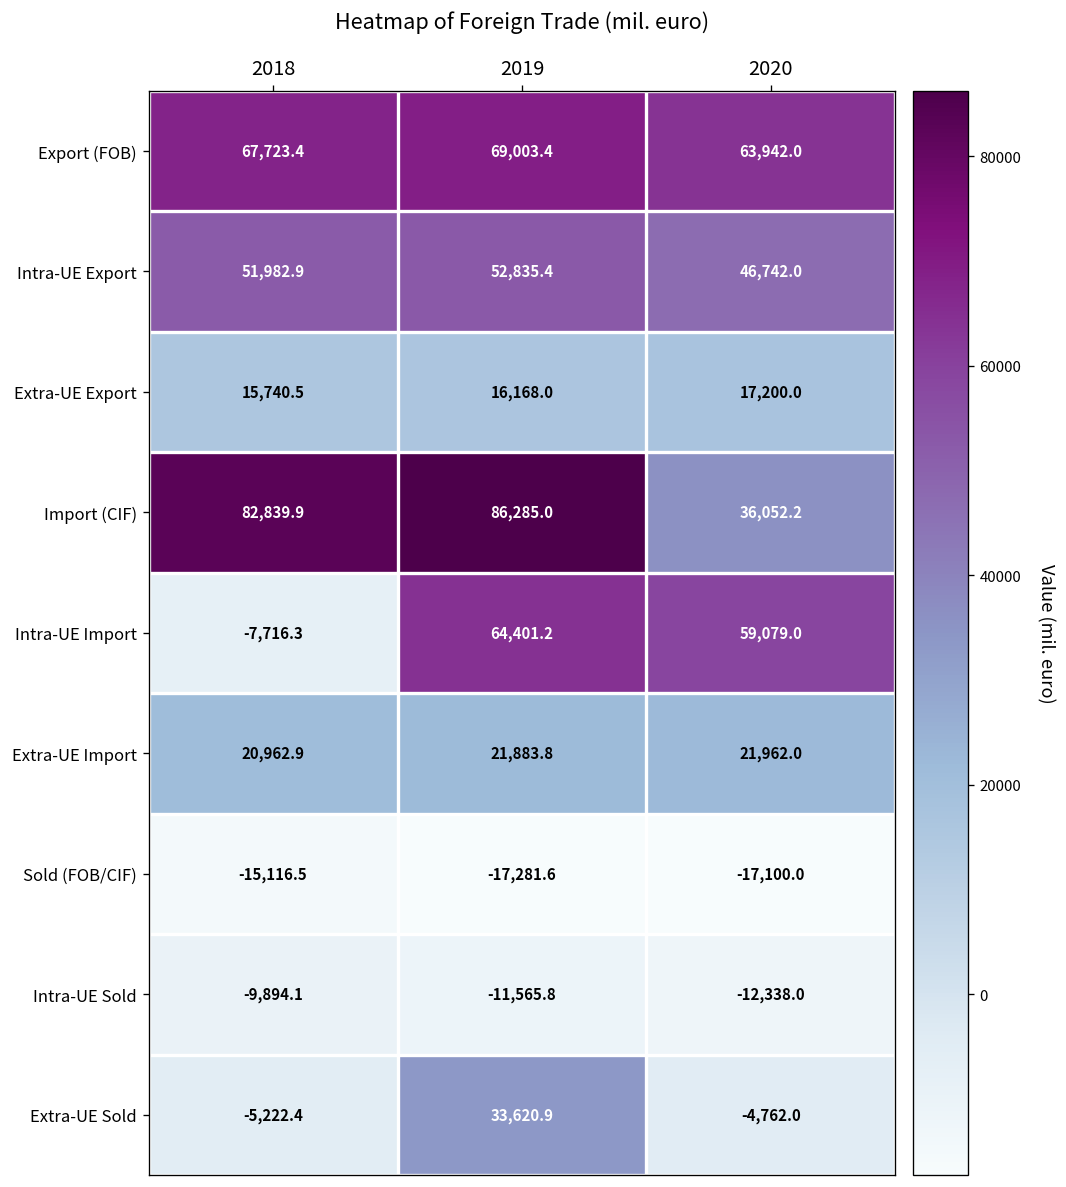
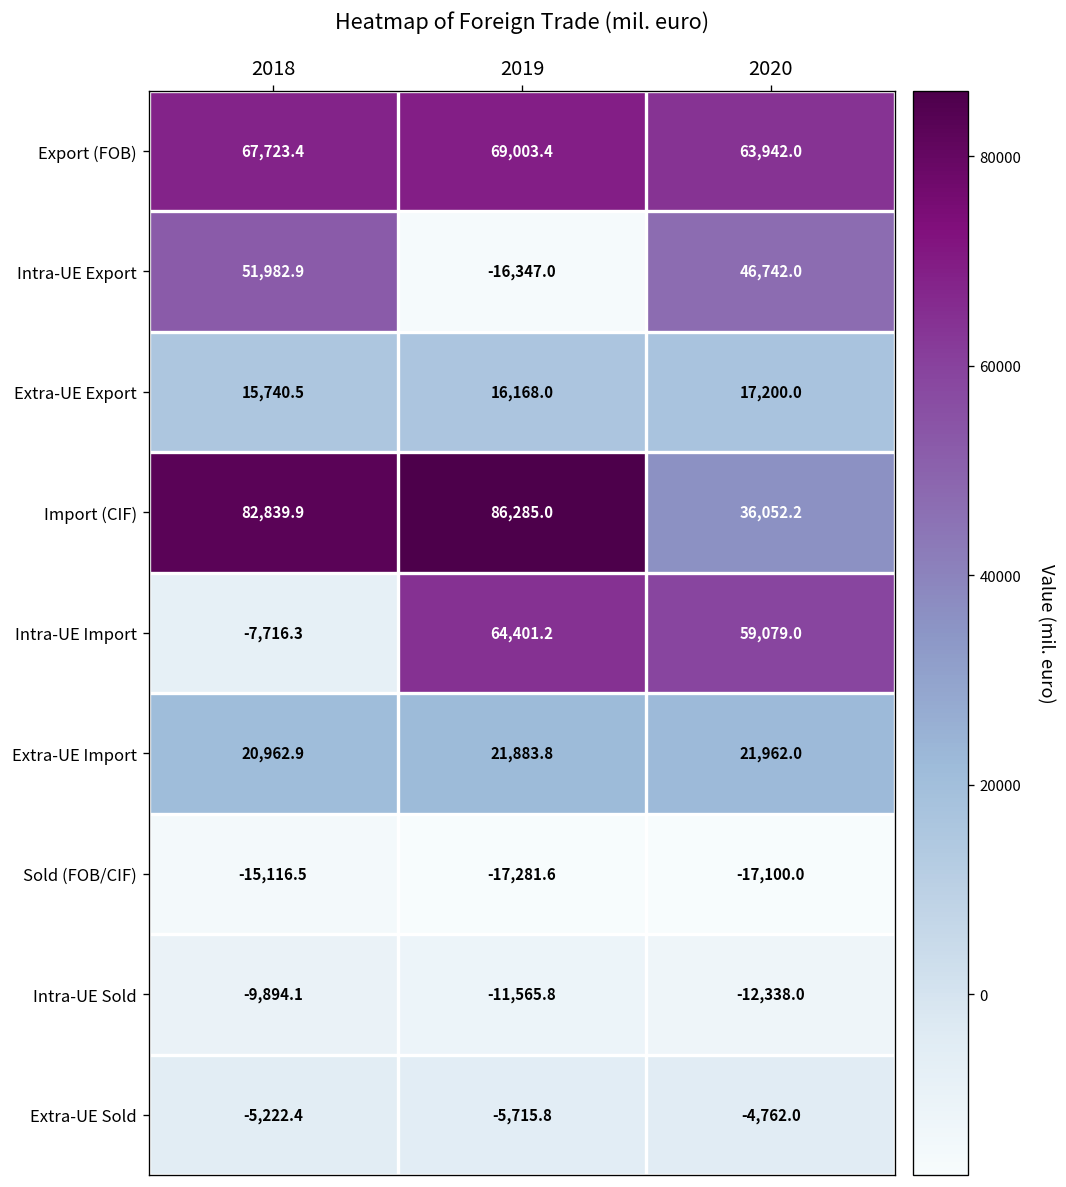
Intra-UE Export, 2019: 52,835.4 -> -16,347.0
Extra-UE Sold, 2019: 33,620.9 -> -5,715.8
